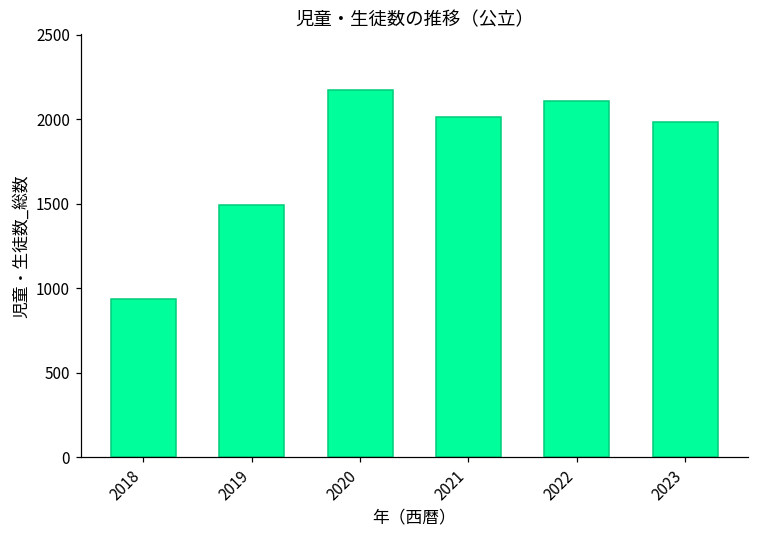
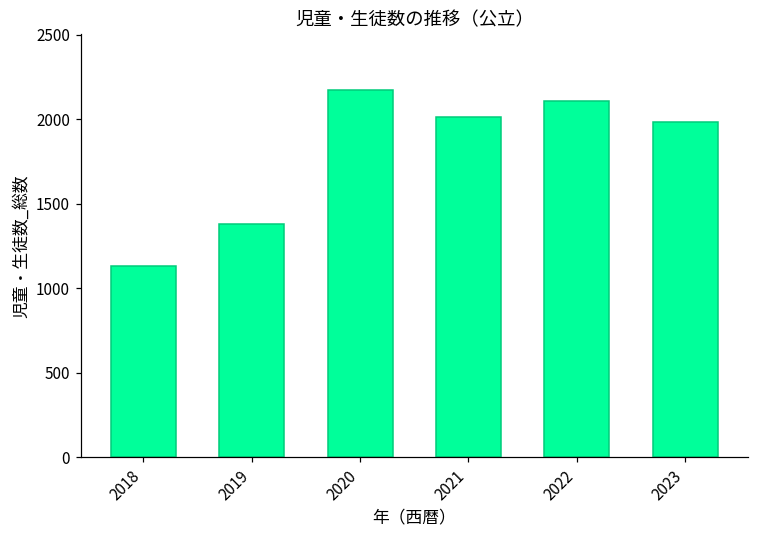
2018: 940 -> 1130
2019: 1490 -> 1380
